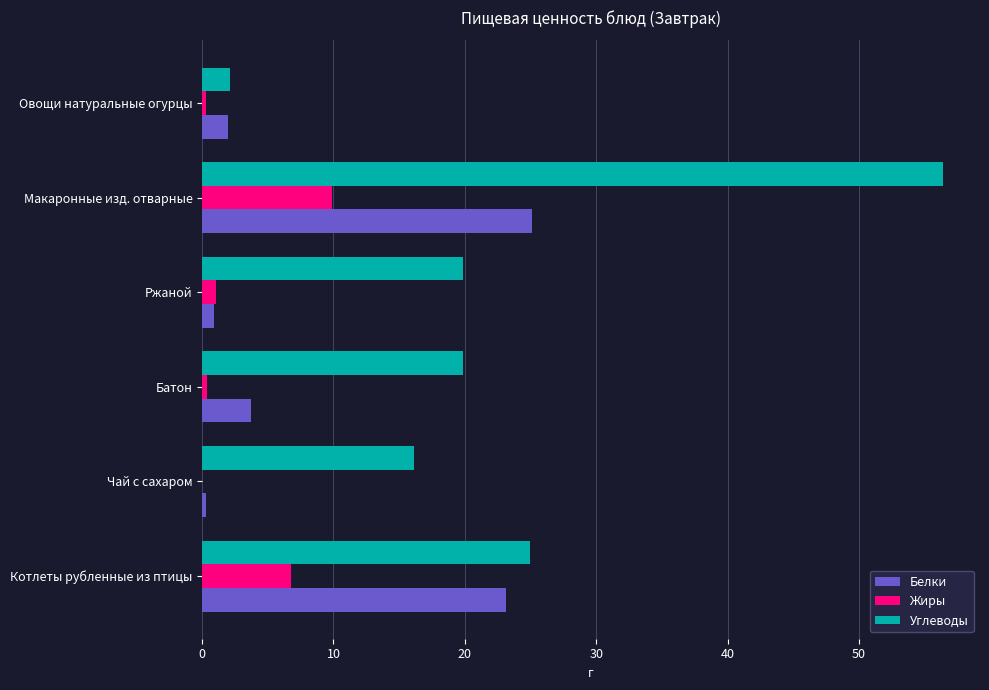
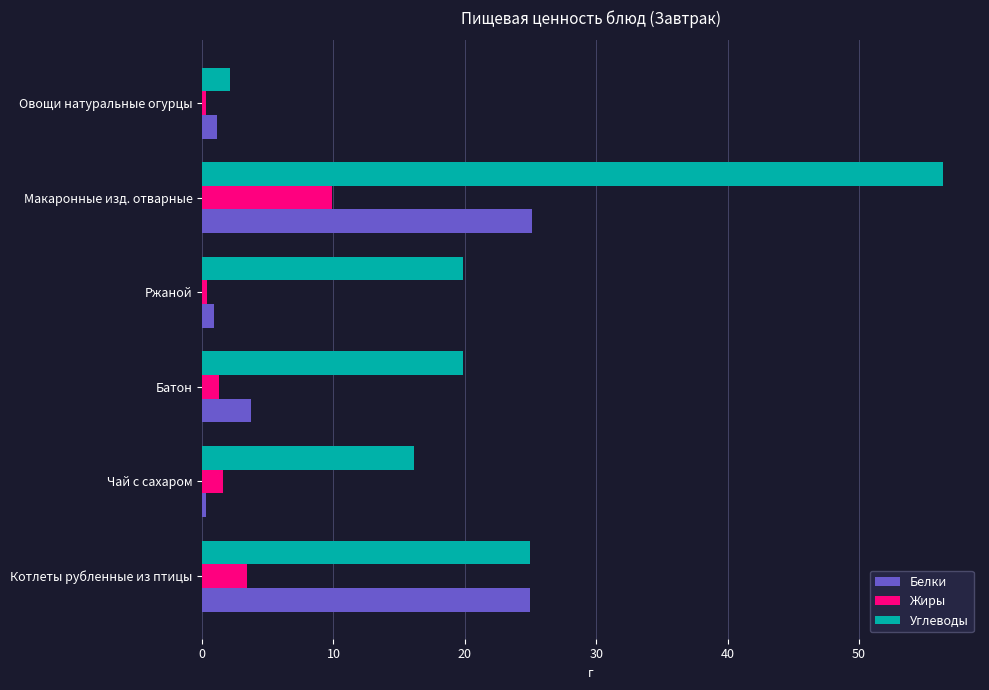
Белки, Овощи натуральные огурцы: 2.0 -> 1.1
Жиры, Ржаной: 1.1 -> 0.4
Жиры, Батон: 0.4 -> 1.3
Жиры, Чай с сахаром: 0.0 -> 1.6
Жиры, Котлеты рубленные из птицы: 6.8 -> 3.4
Белки, Котлеты рубленные из птицы: 23.1 -> 25.0
